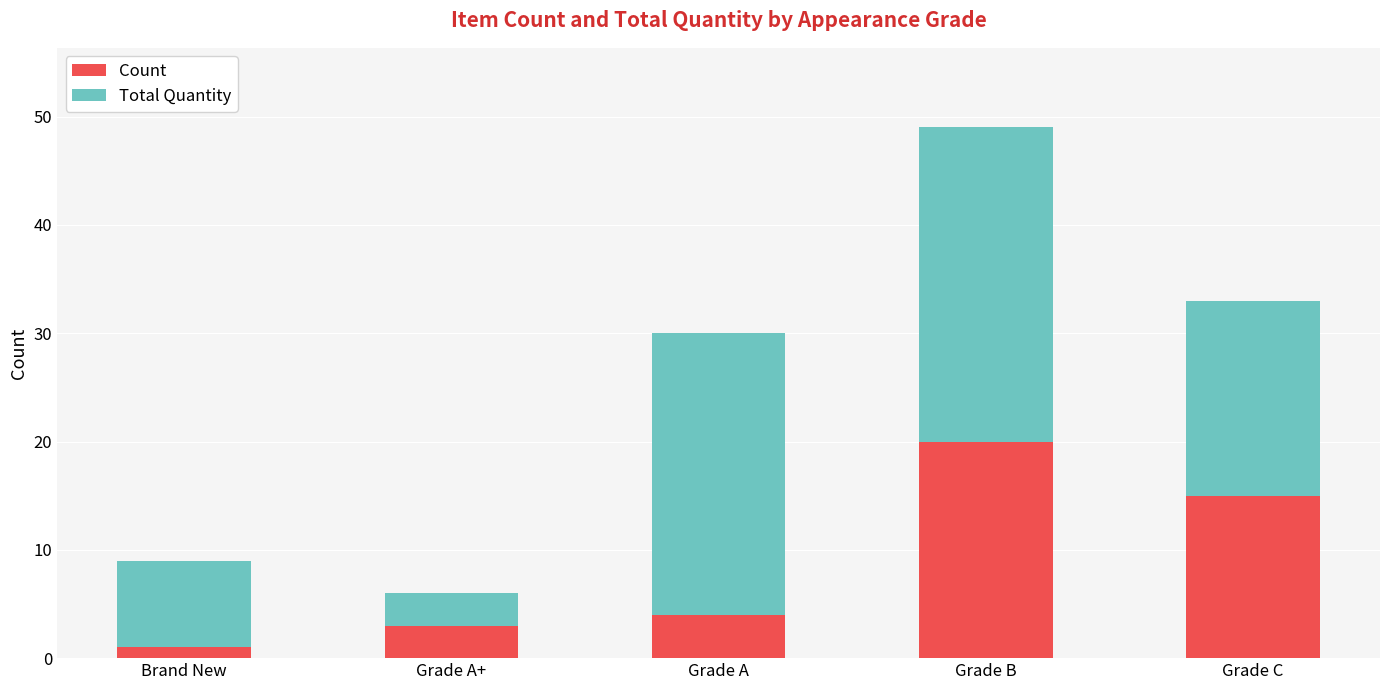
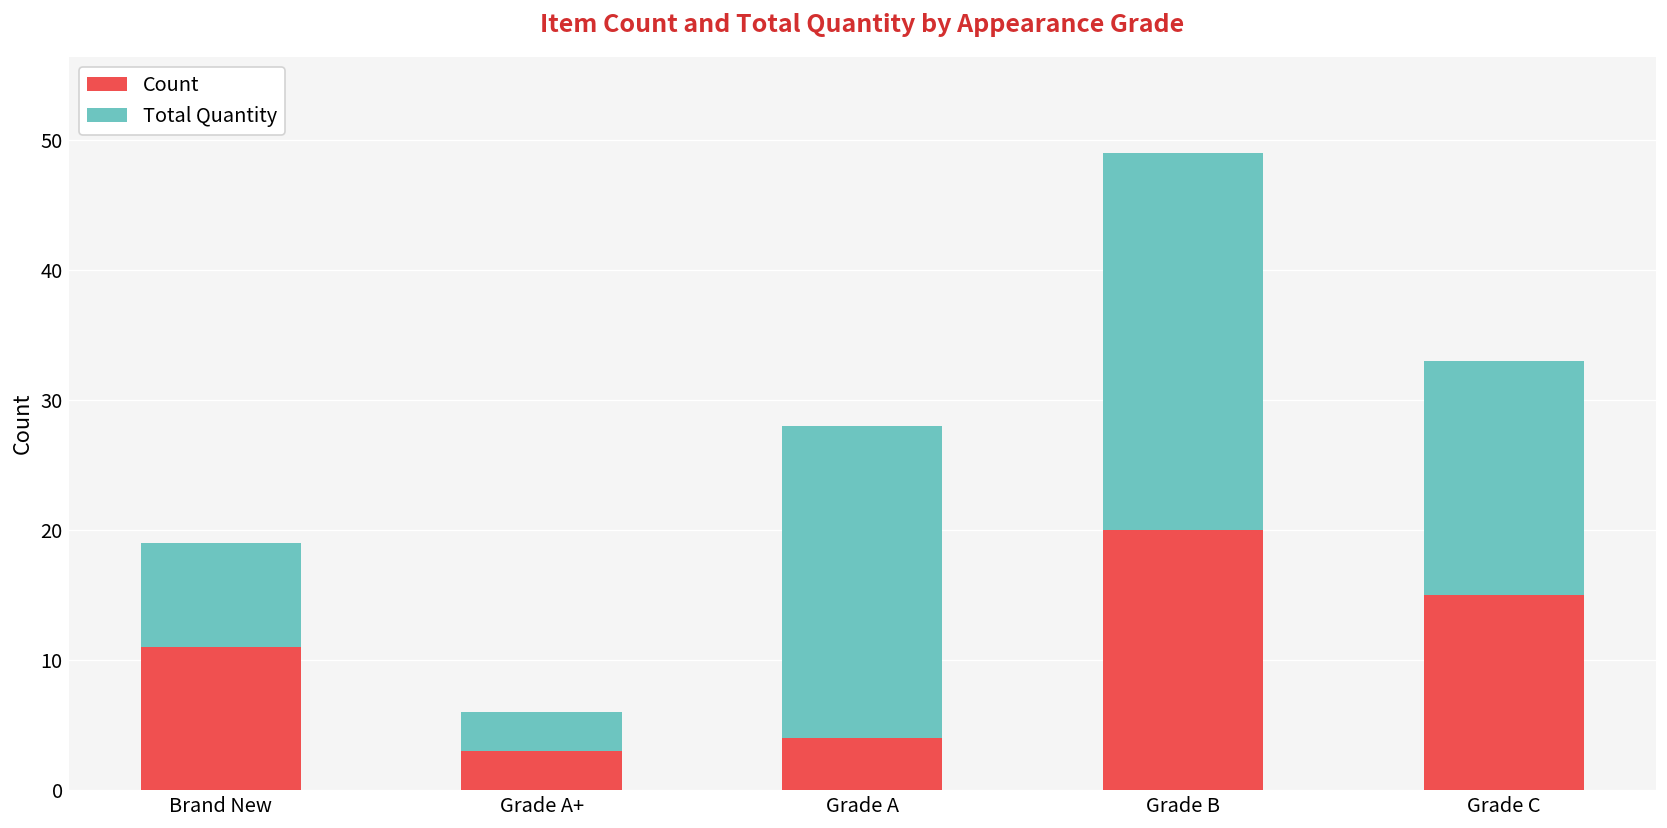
Count, Brand New: 1 -> 11
Total Quantity, Grade A: 26 -> 24
